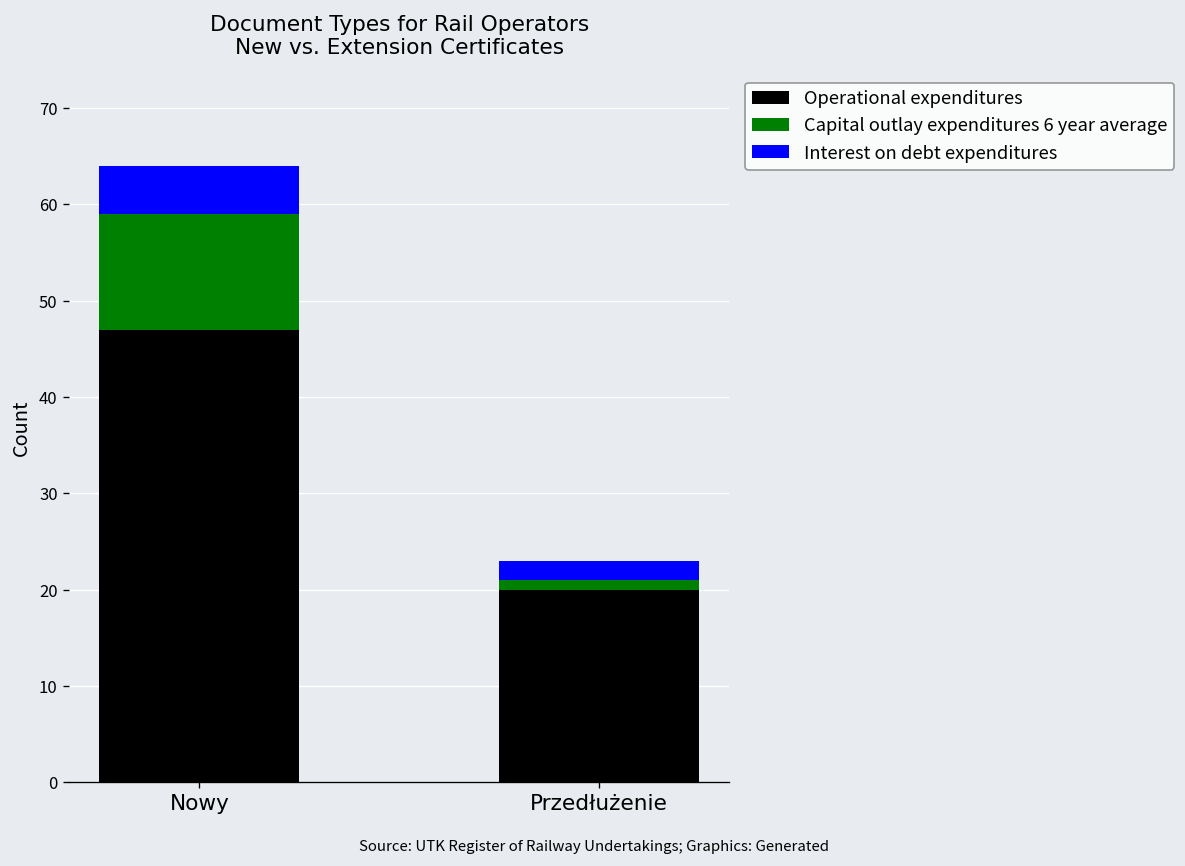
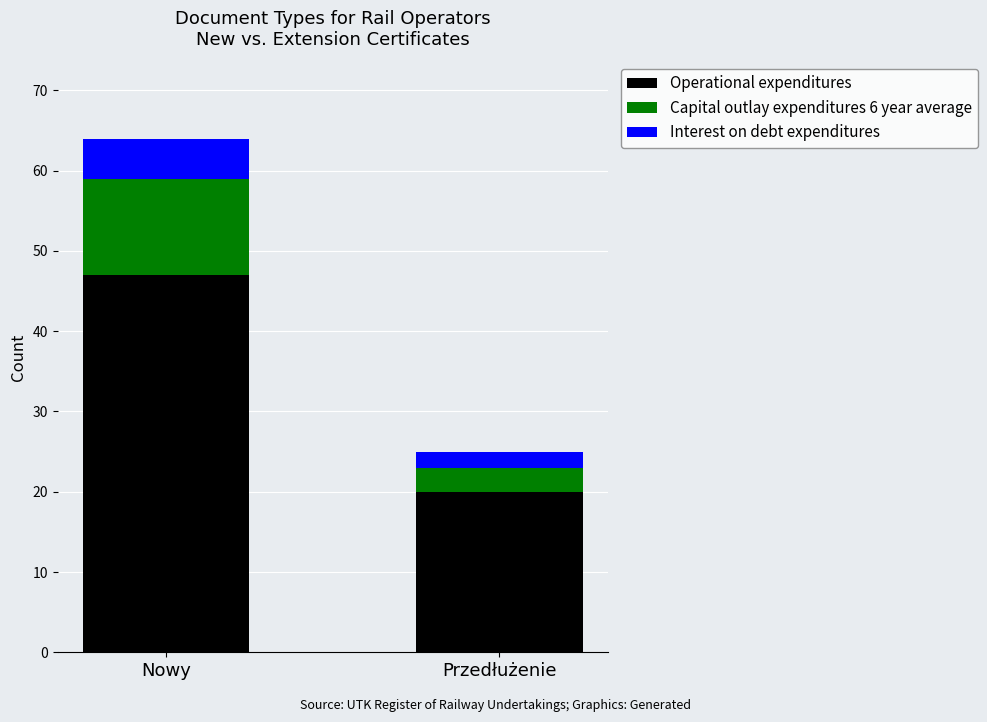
Capital outlay expenditures 6 year average, Przedłużenie: 1 -> 3
